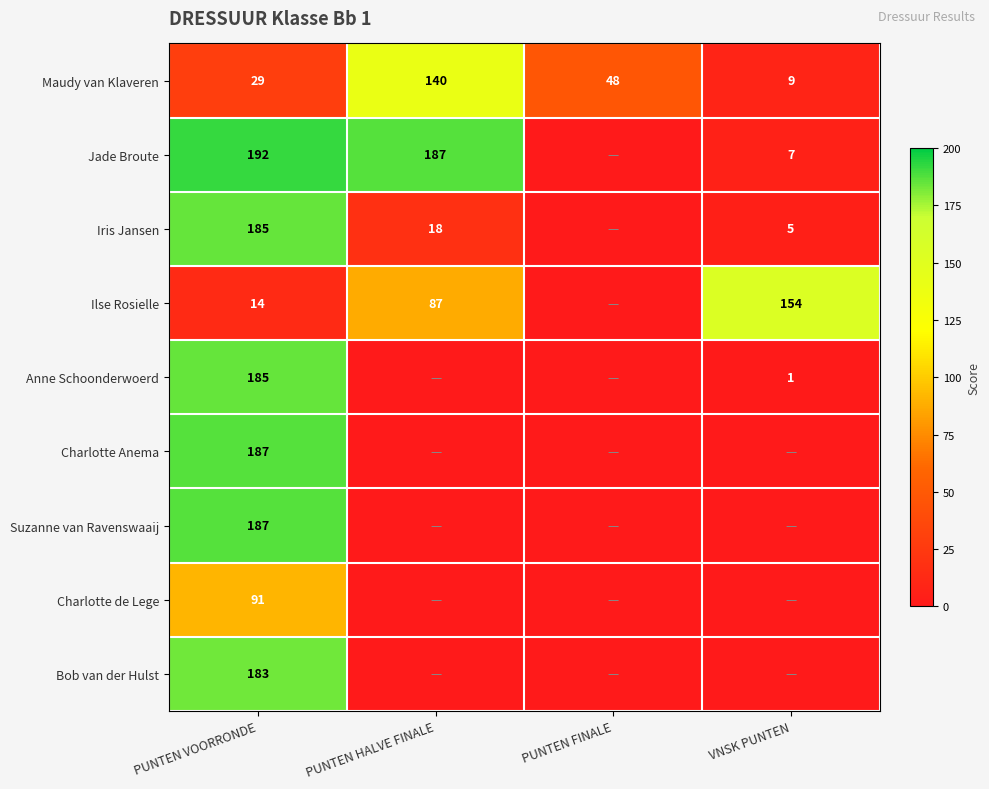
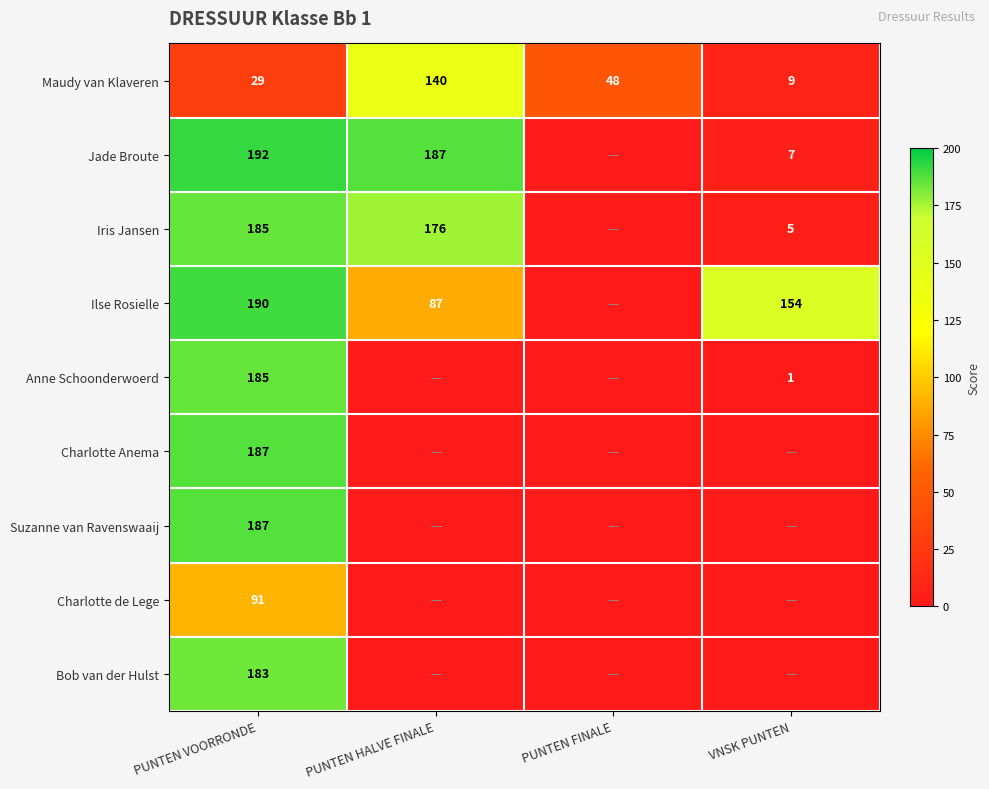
Iris Jansen, PUNTEN HALVE FINALE: 18 -> 176
Ilse Rosielle, PUNTEN VOORRONDE: 14 -> 190
